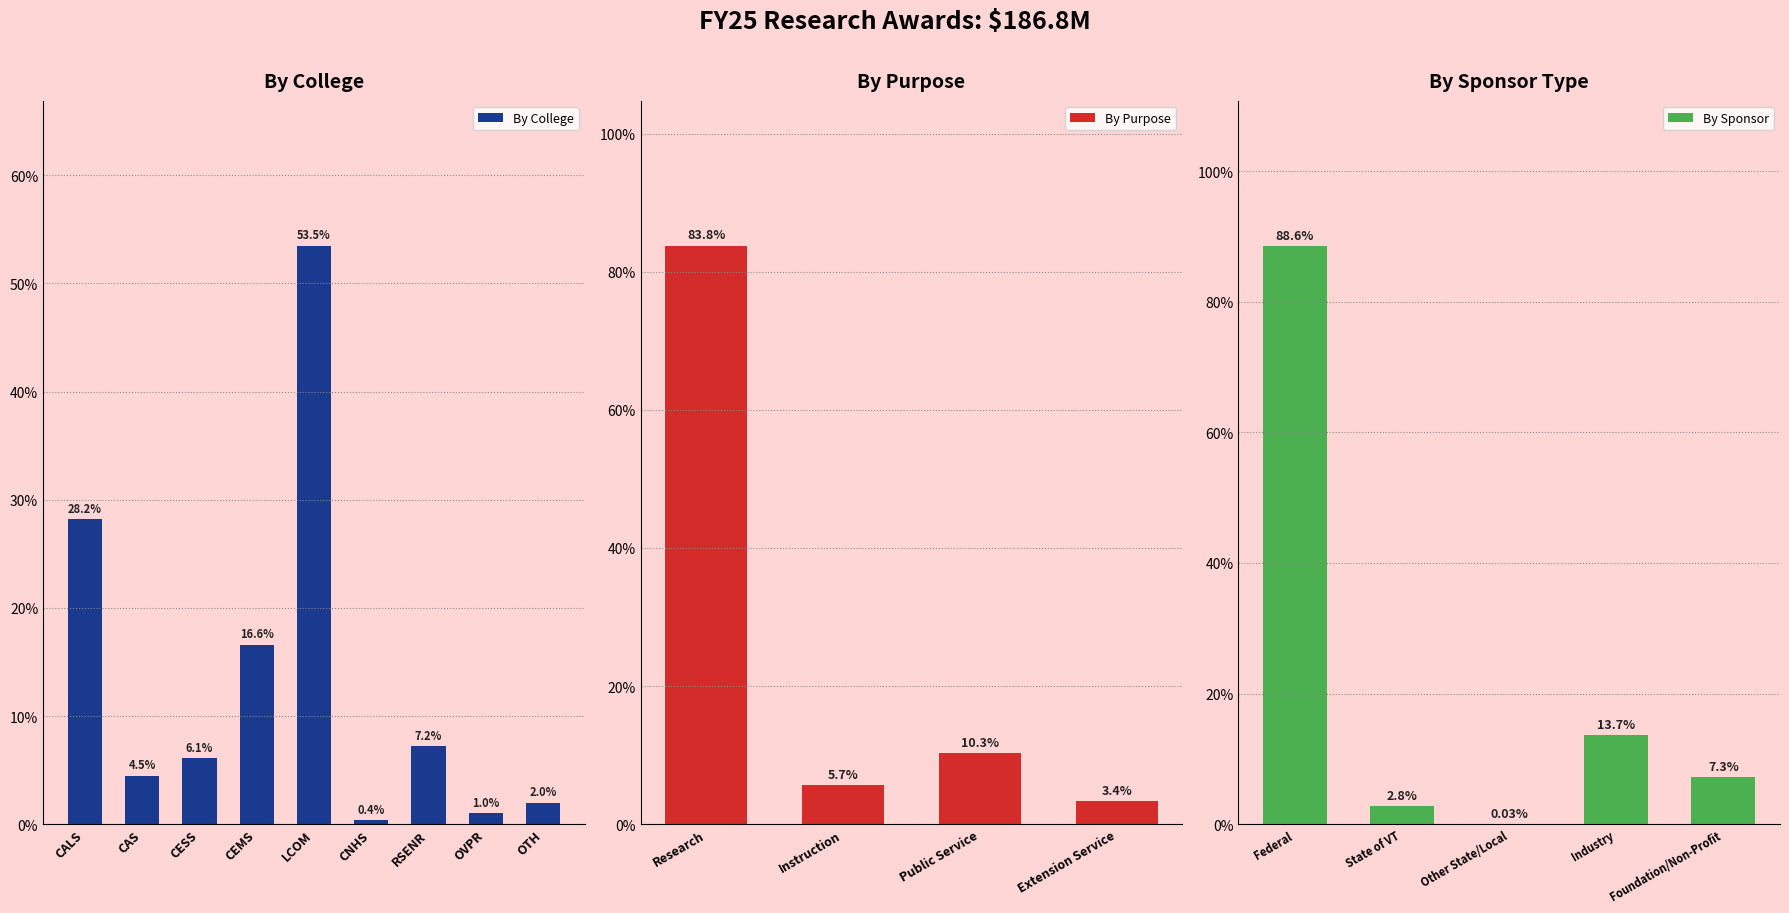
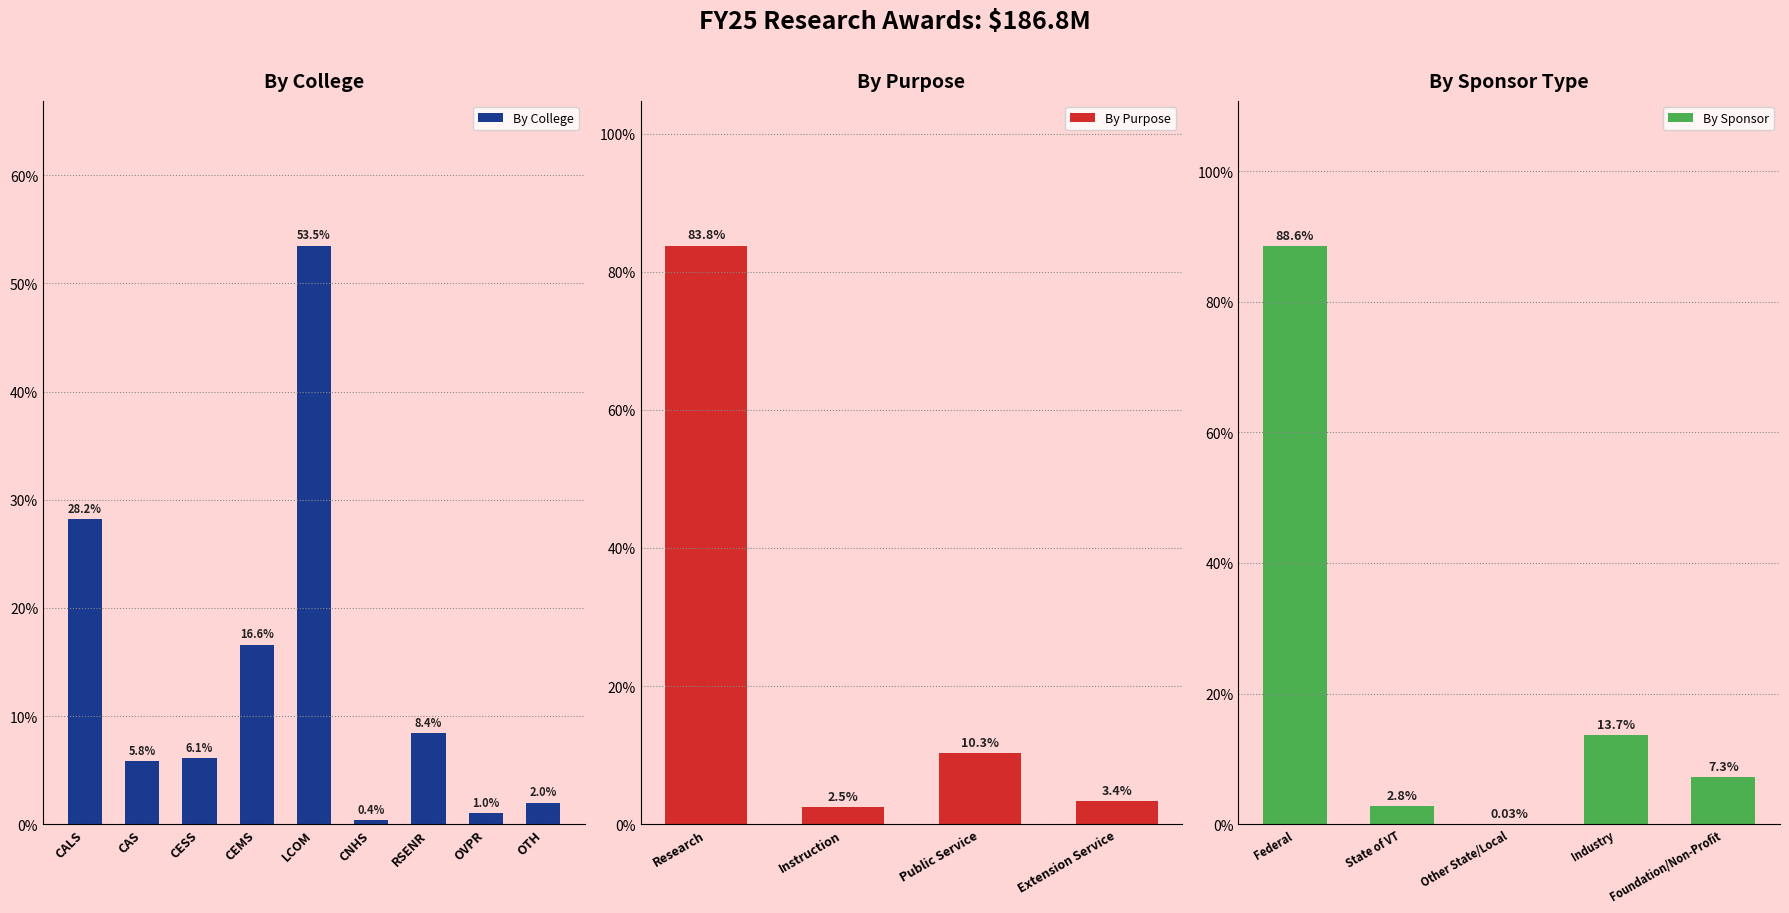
By College, CAS: 4.5% -> 5.8%
By College, RSENR: 7.2% -> 8.4%
By Purpose, Instruction: 5.7% -> 2.5%
